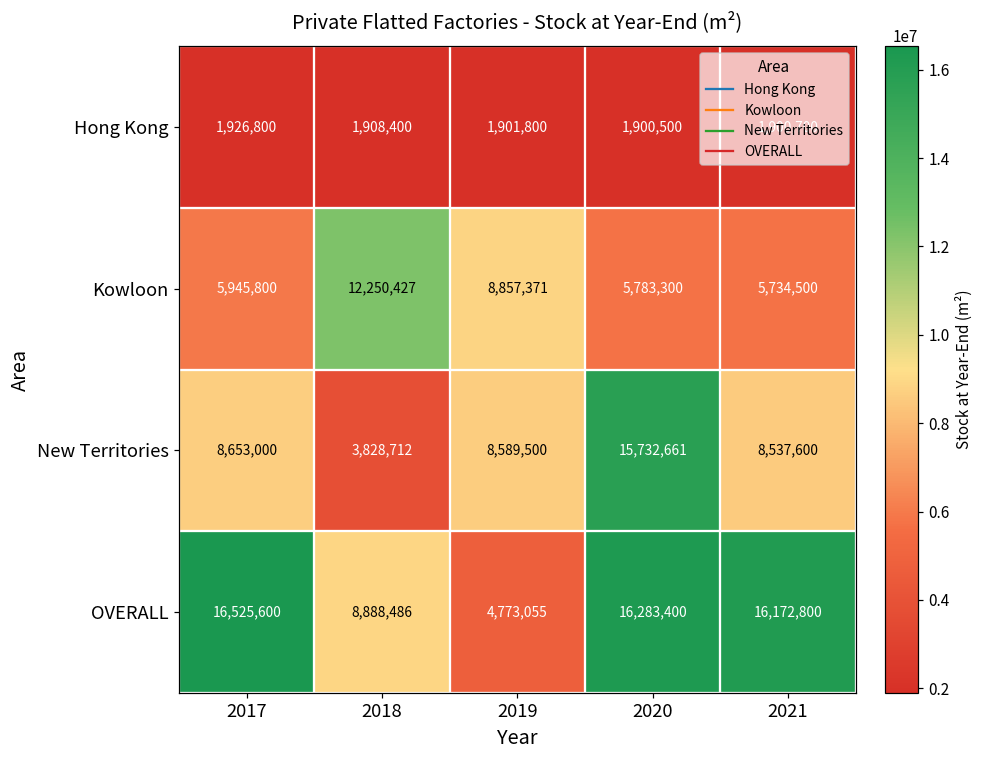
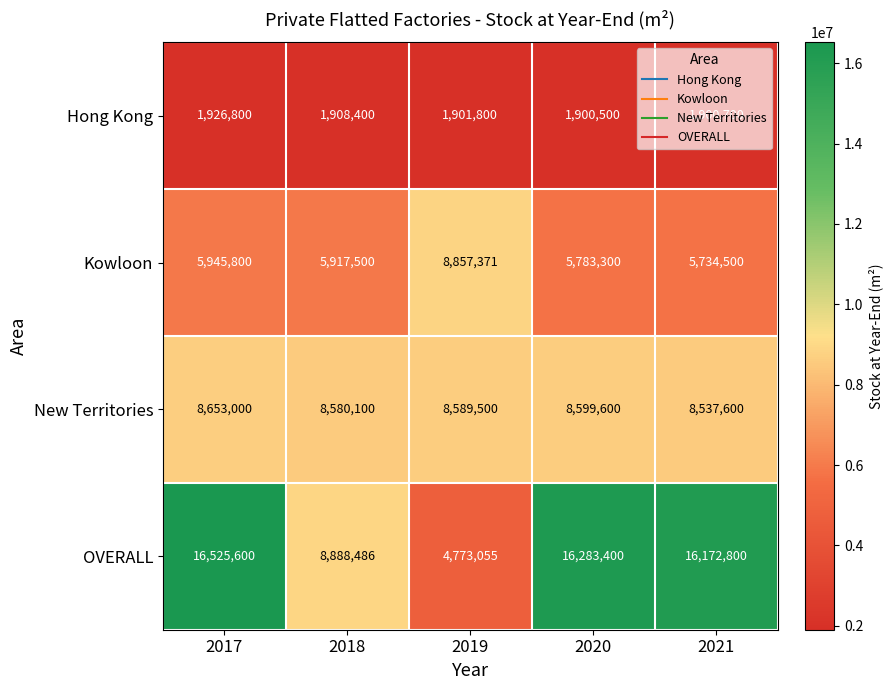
Kowloon, 2018: 12,250,427 -> 5,917,500
New Territories, 2018: 3,828,712 -> 8,580,100
New Territories, 2020: 15,732,661 -> 8,599,600
